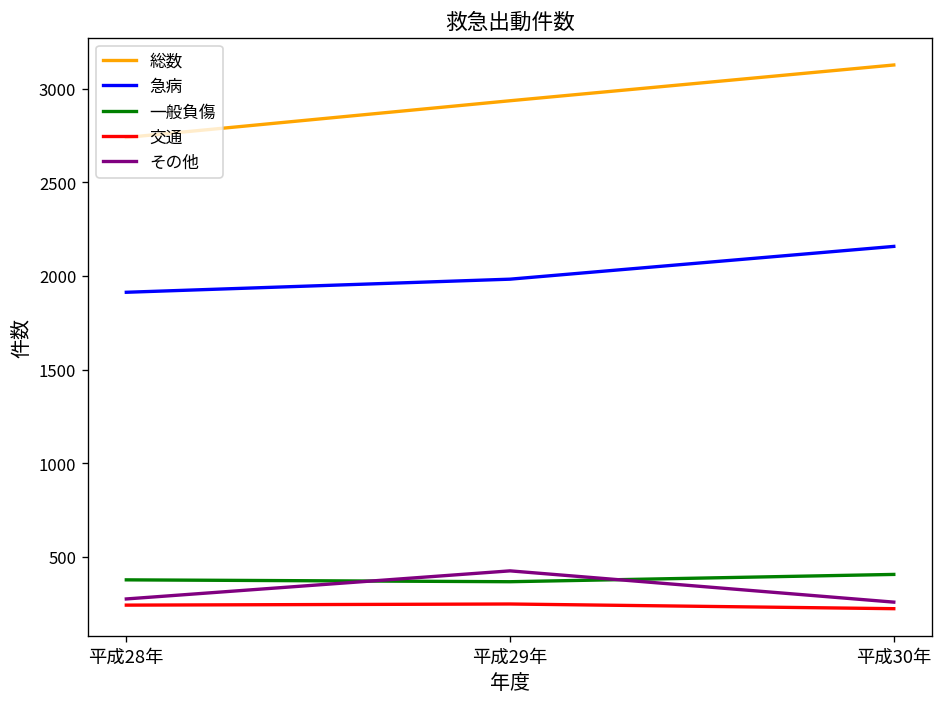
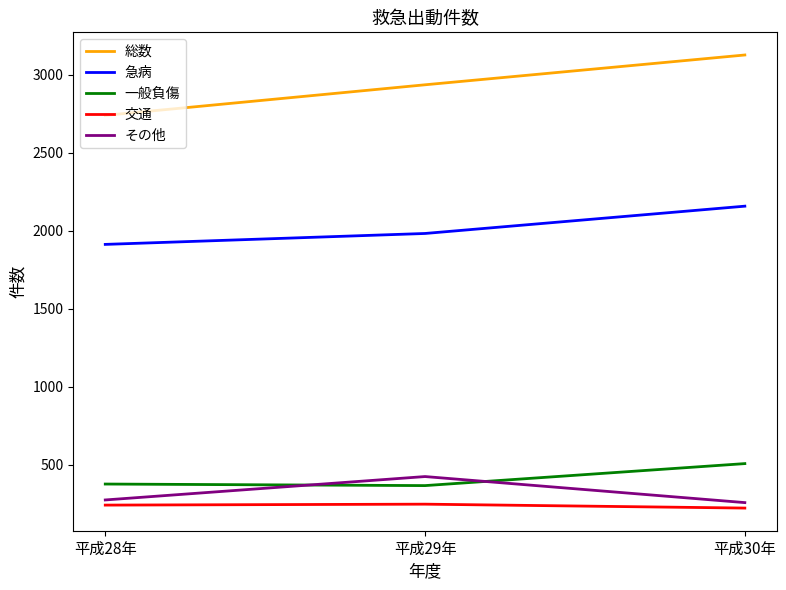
一般負傷, 平成30年: 410 -> 510
